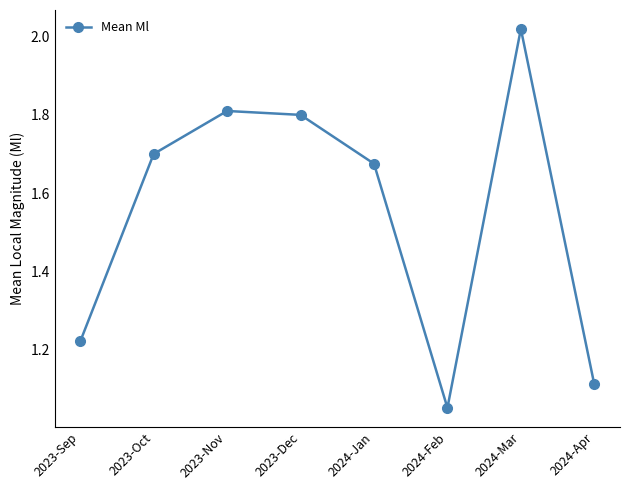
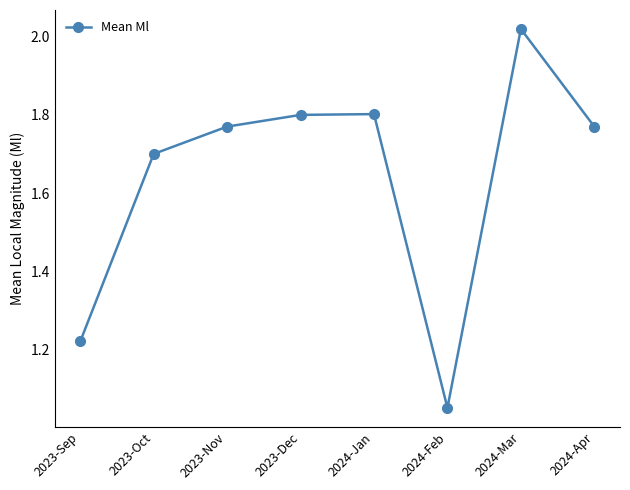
2023-Nov: 1.81 -> 1.77
2024-Jan: 1.68 -> 1.80
2024-Apr: 1.11 -> 1.77
